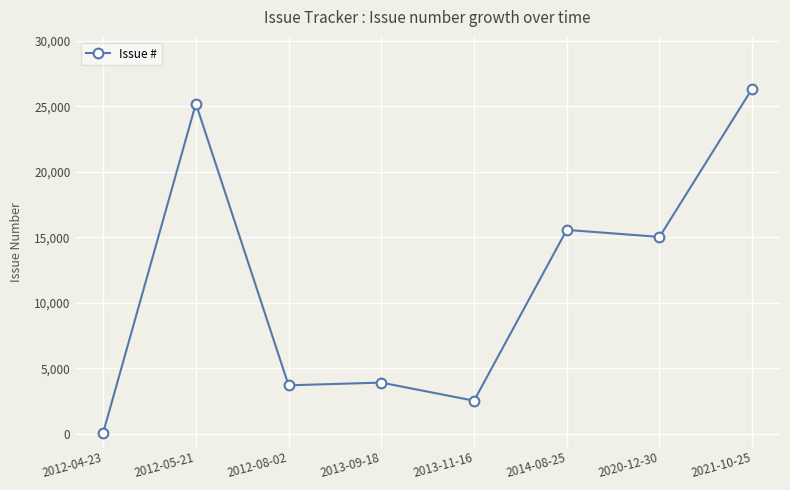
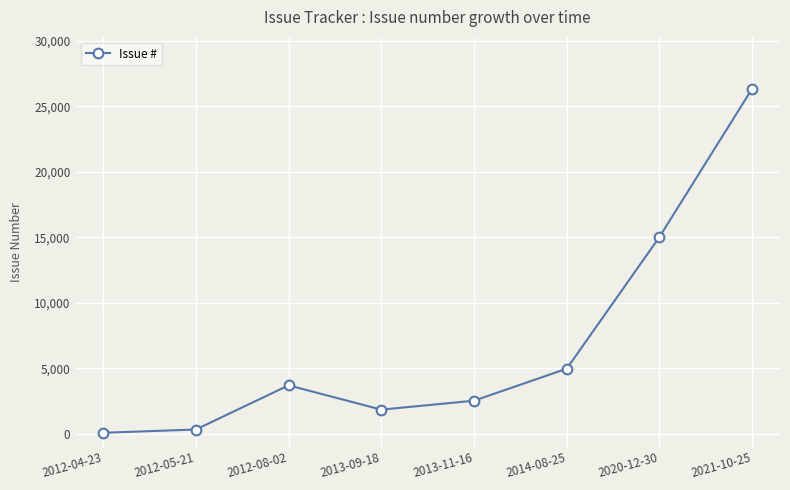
2012-05-21: 25,200 -> 300
2013-09-18: 3,900 -> 1,800
2014-08-25: 15,600 -> 5,000
